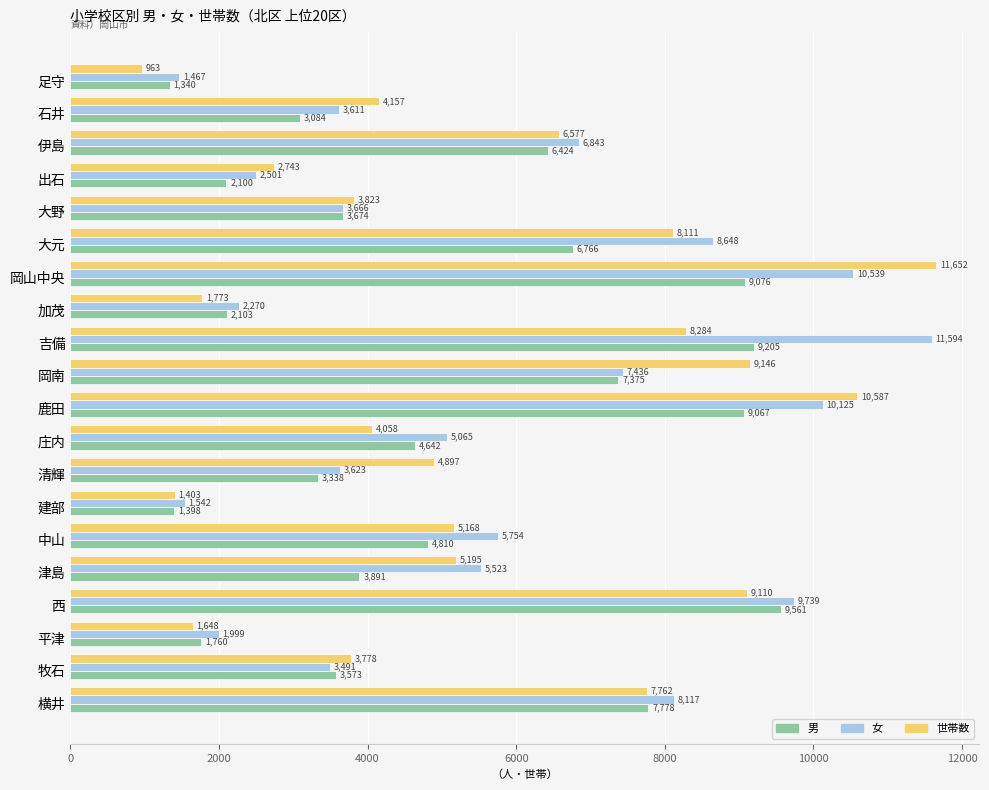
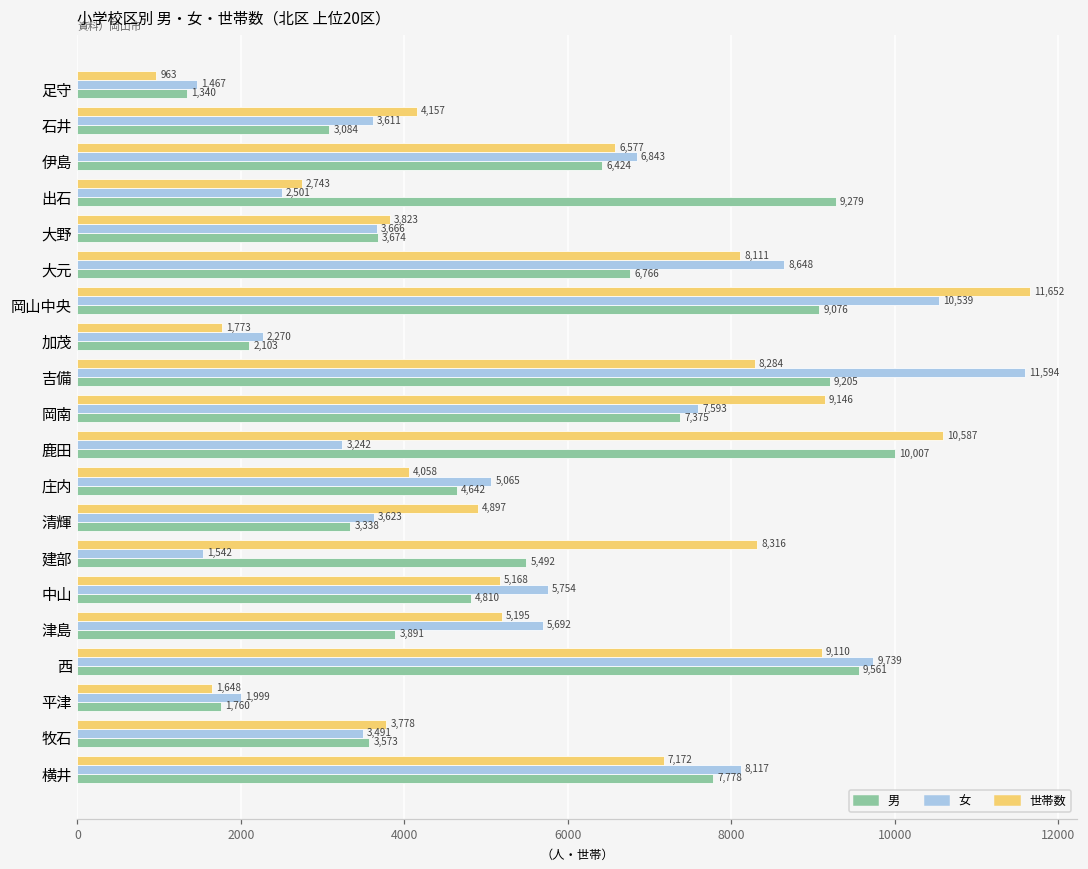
男, 出石: 2,100 -> 9,279
女, 岡南: 7,436 -> 7,593
女, 鹿田: 10,125 -> 3,242
男, 鹿田: 9,067 -> 10,007
世帯数, 建部: 1,403 -> 8,316
男, 建部: 1,398 -> 5,492
女, 津島: 5,523 -> 5,692
世帯数, 横井: 7,762 -> 7,172
